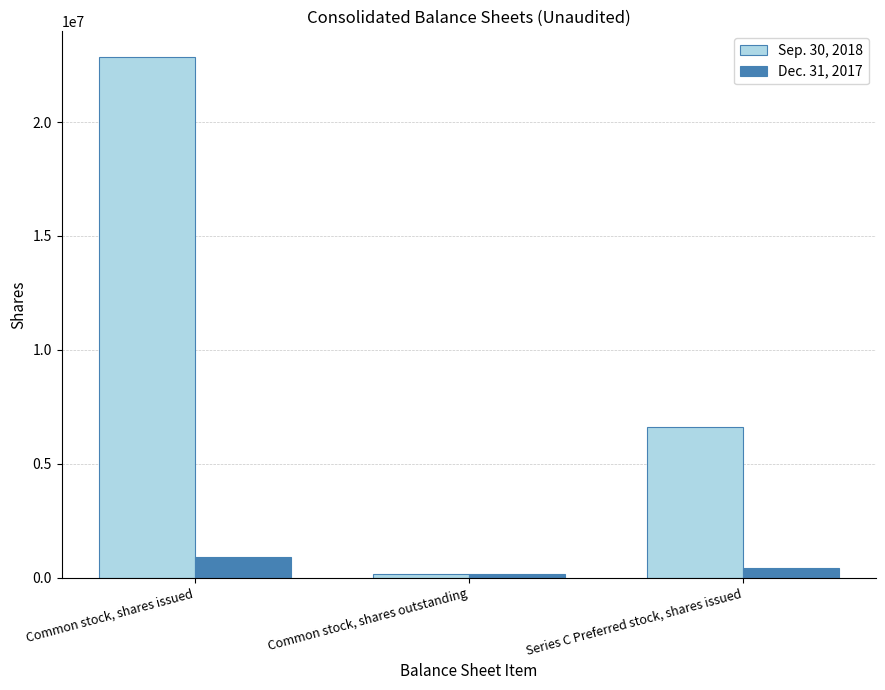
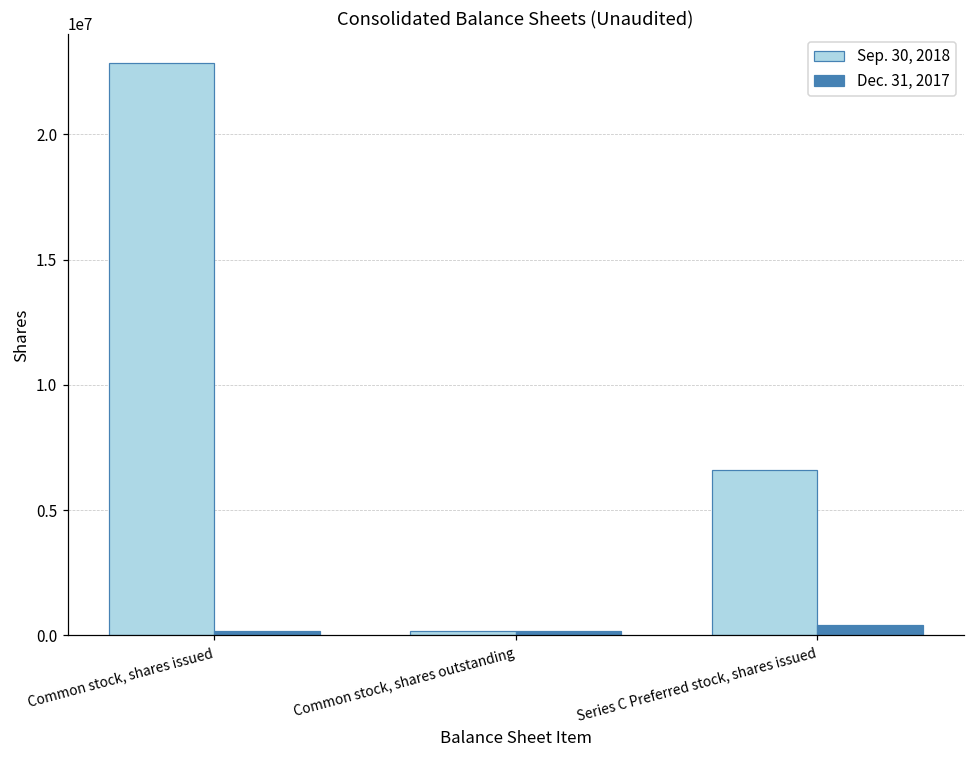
Dec. 31, 2017, Common stock, shares issued: 900000 -> 200000
